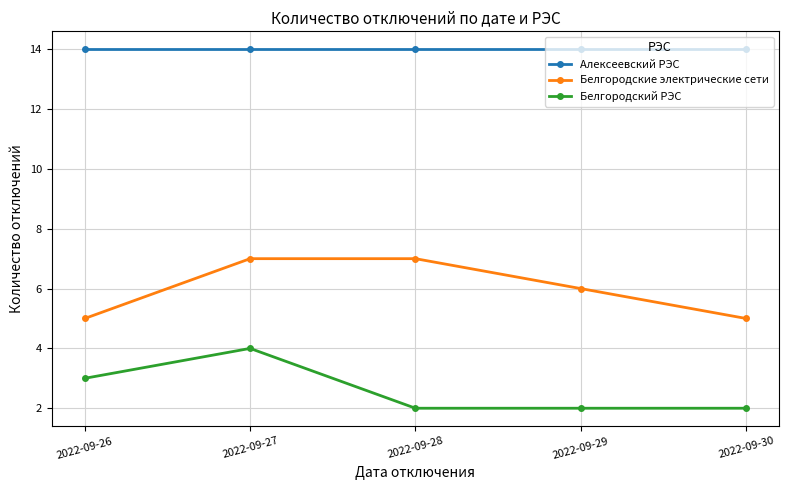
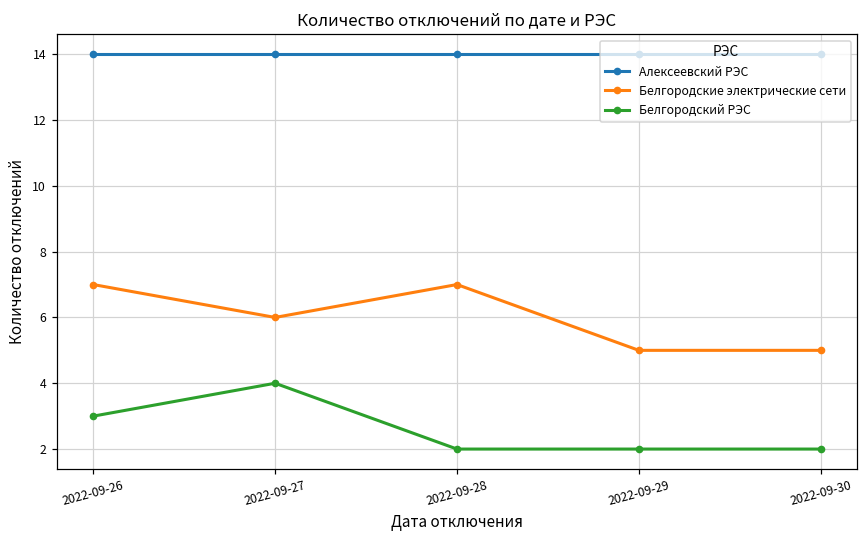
Белгородские электрические сети, 2022-09-26: 5 -> 7
Белгородские электрические сети, 2022-09-27: 7 -> 6
Белгородские электрические сети, 2022-09-29: 6 -> 5
